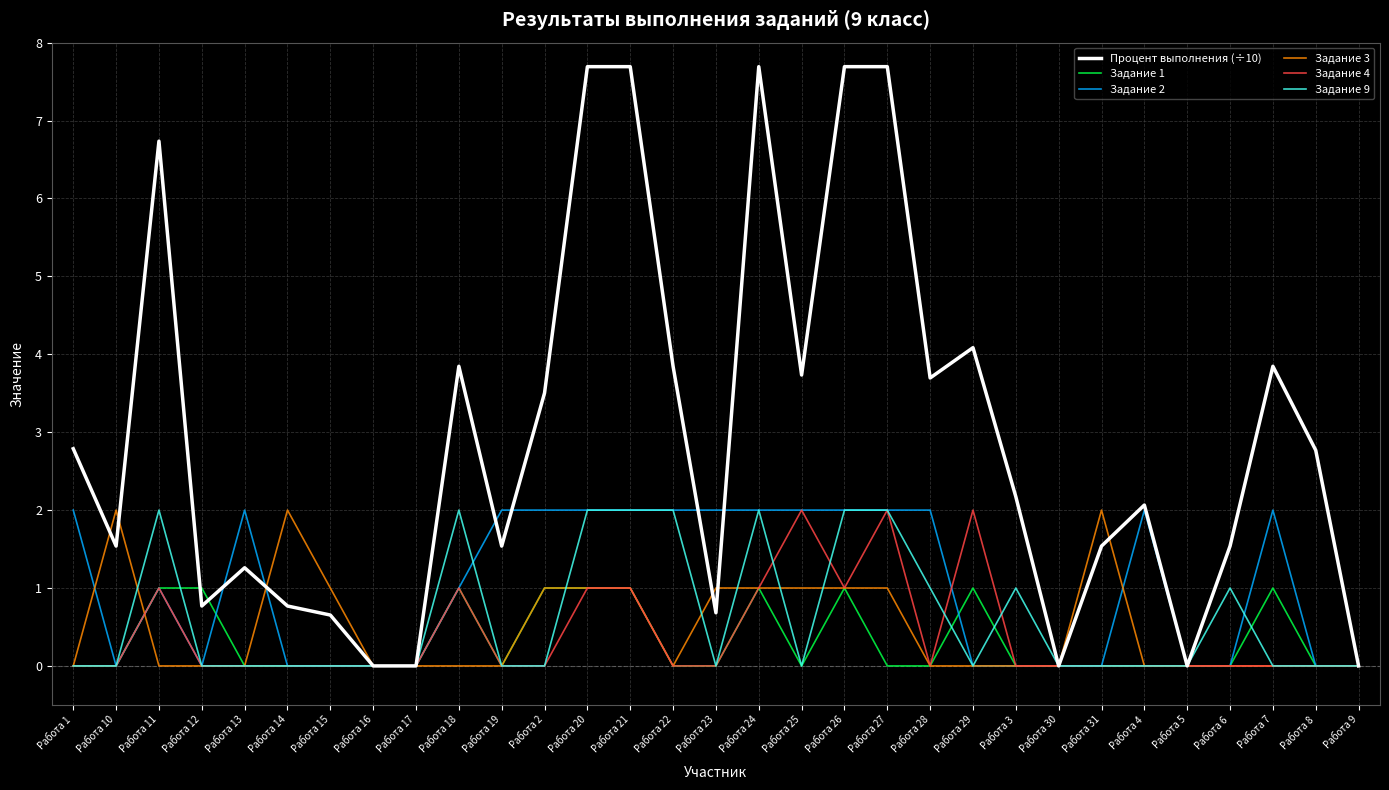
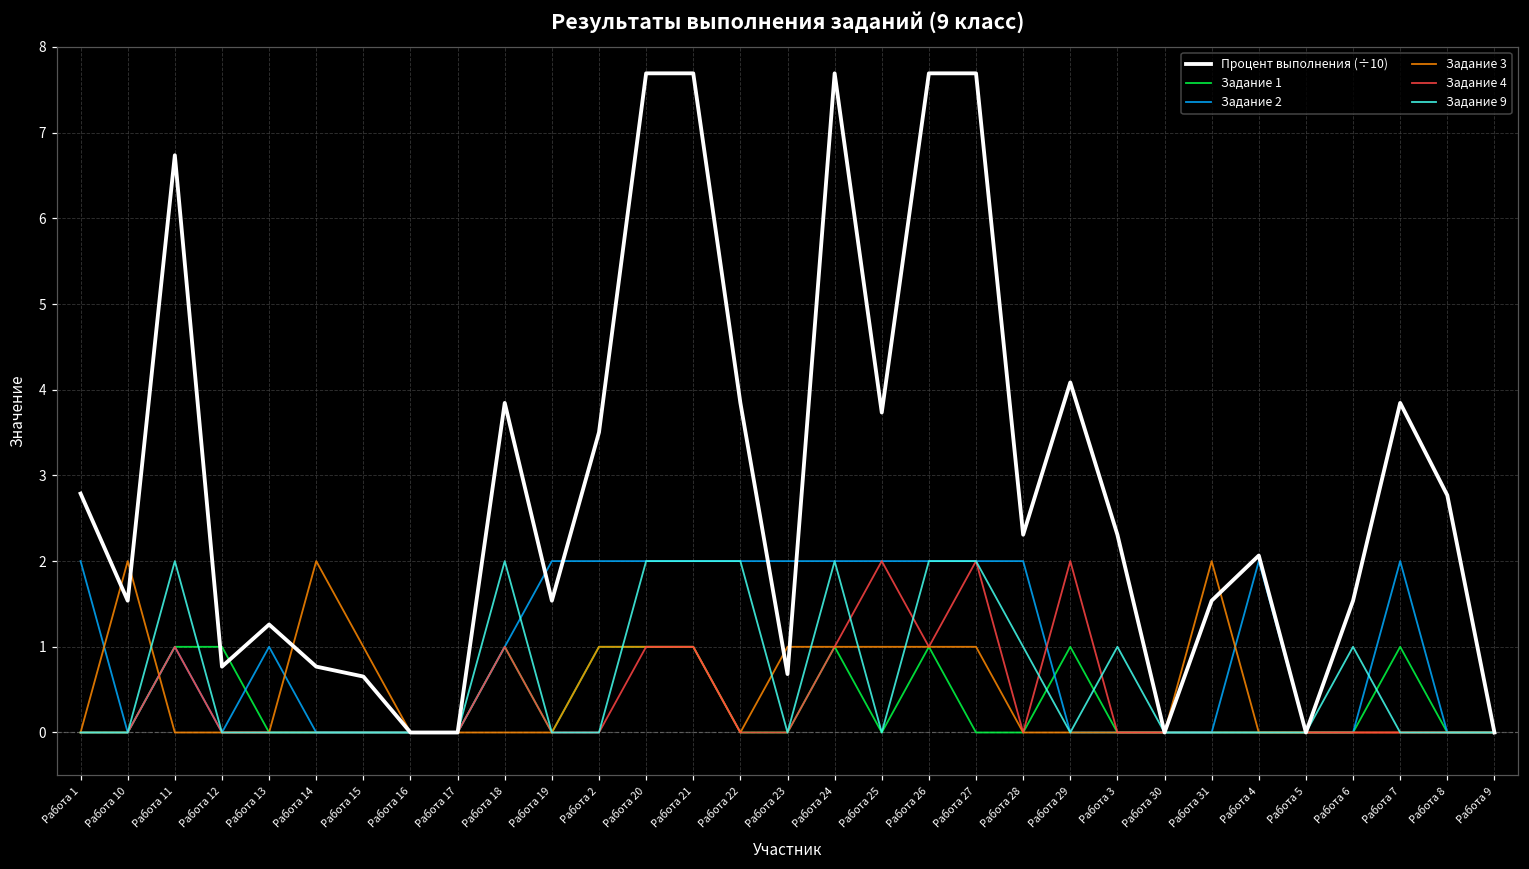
Задание 2, Работа 13: 2 -> 1
Процент выполнения (÷10), Работа 28: 3.7 -> 2.3
Процент выполнения (÷10), Работа 3: 2.2 -> 2.3
